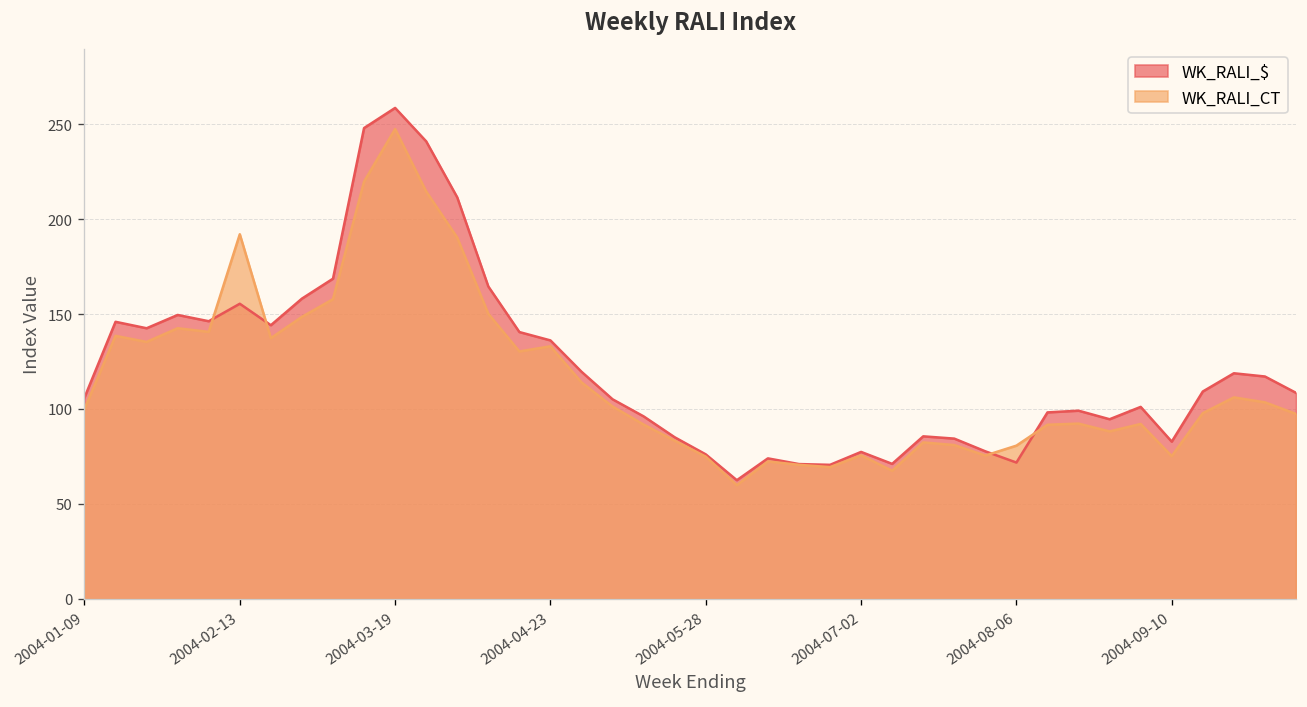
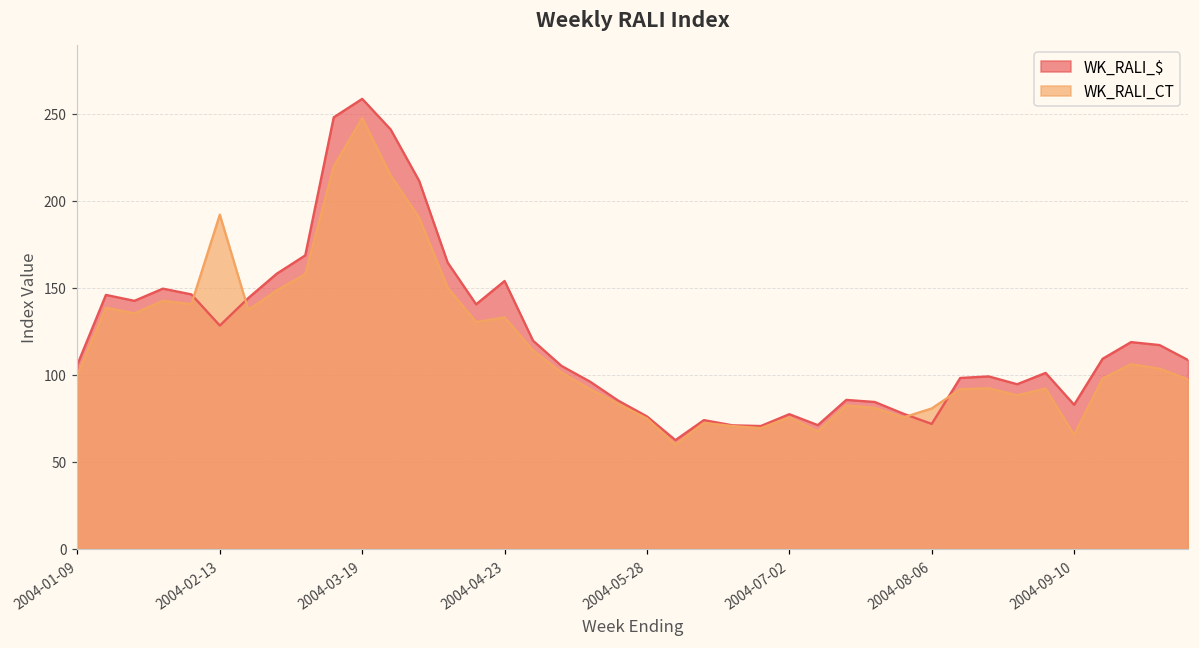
WK_RALI_$, 2004-02-13: 155 -> 128
WK_RALI_$, 2004-04-23: 136 -> 154
WK_RALI_CT, 2004-09-10: 75 -> 66
